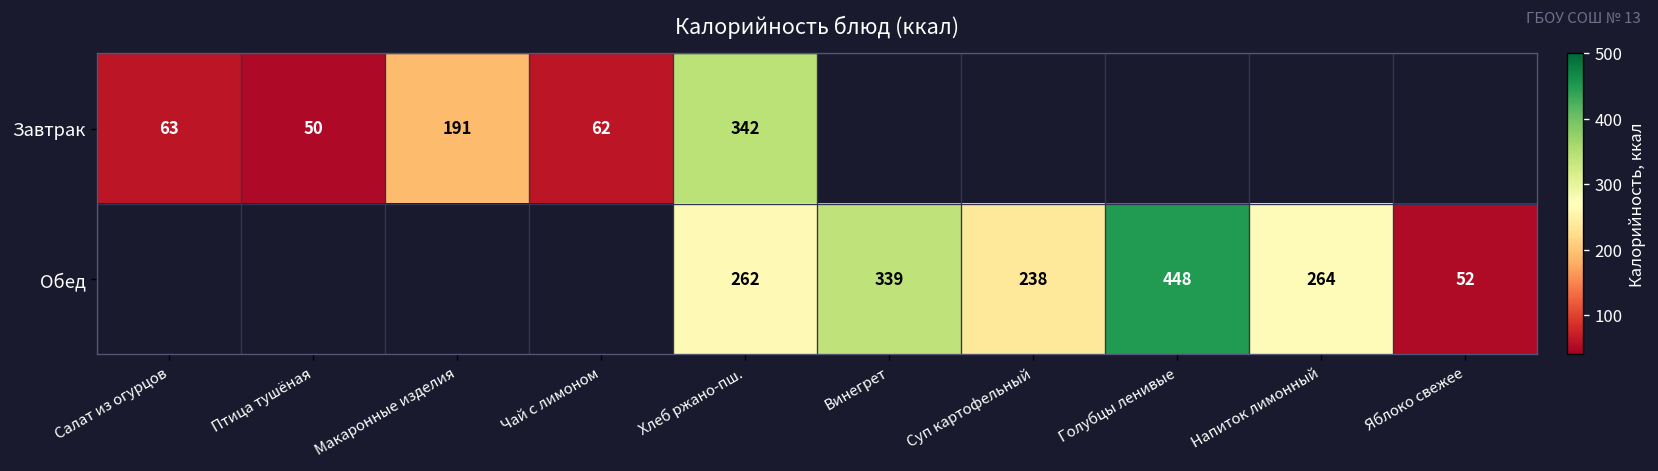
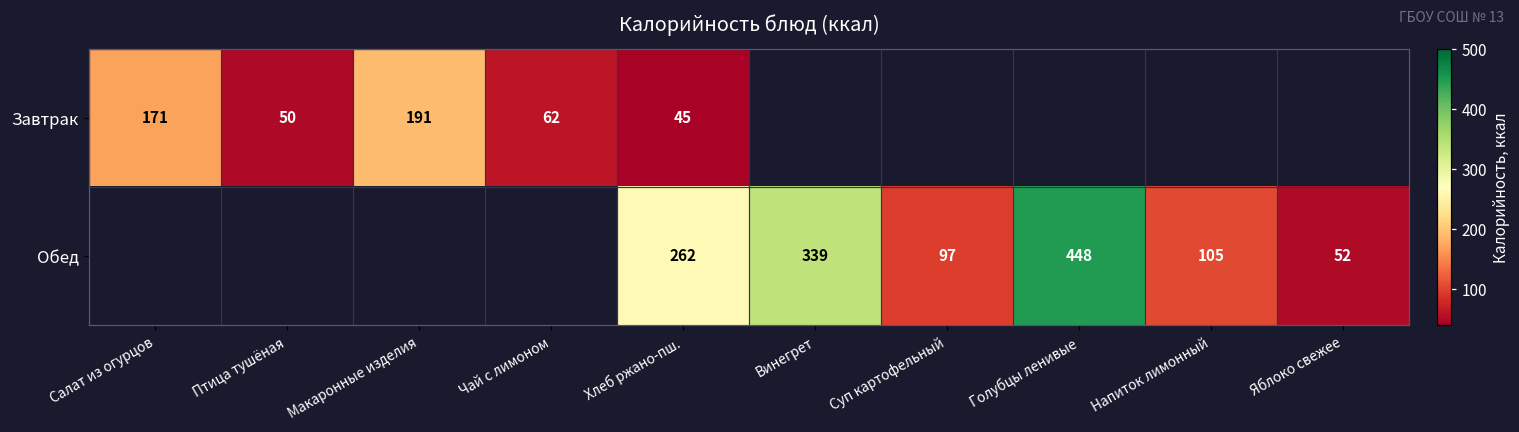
Завтрак, Салат из огурцов: 63 -> 171
Завтрак, Хлеб ржано-пш.: 342 -> 45
Обед, Суп картофельный: 238 -> 97
Обед, Напиток лимонный: 264 -> 105
